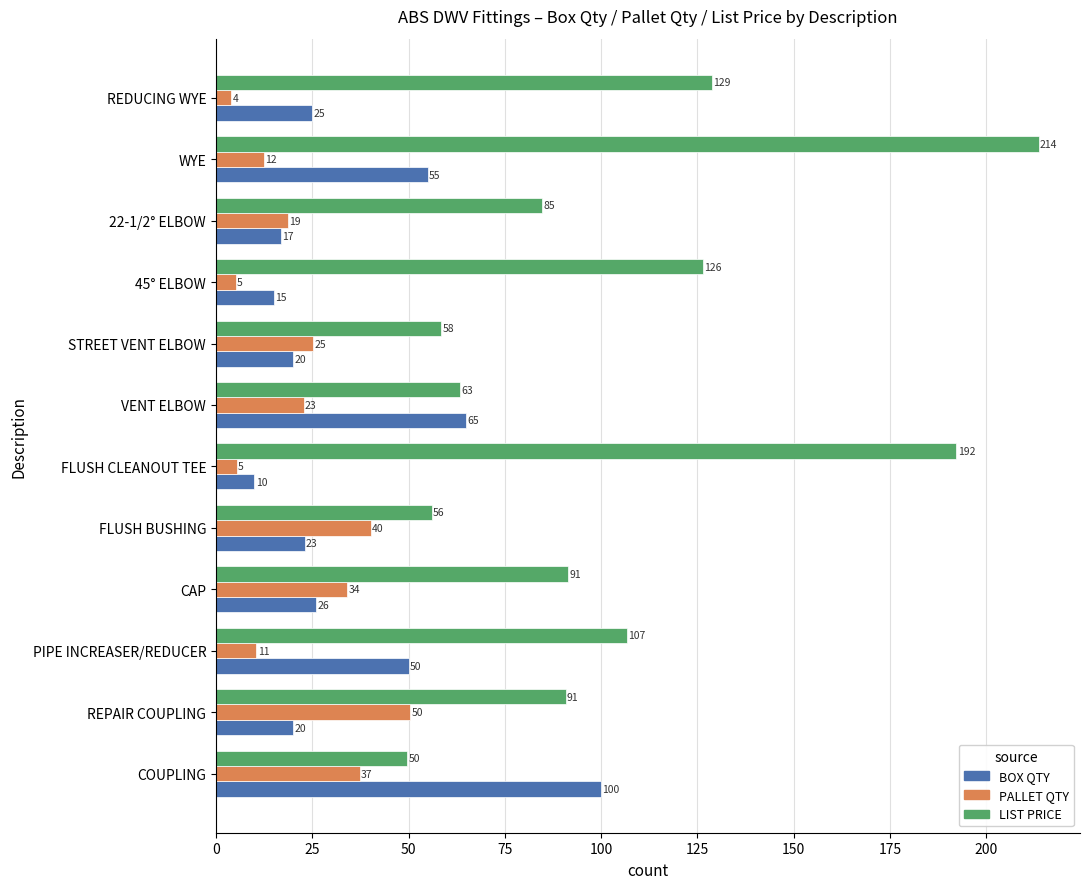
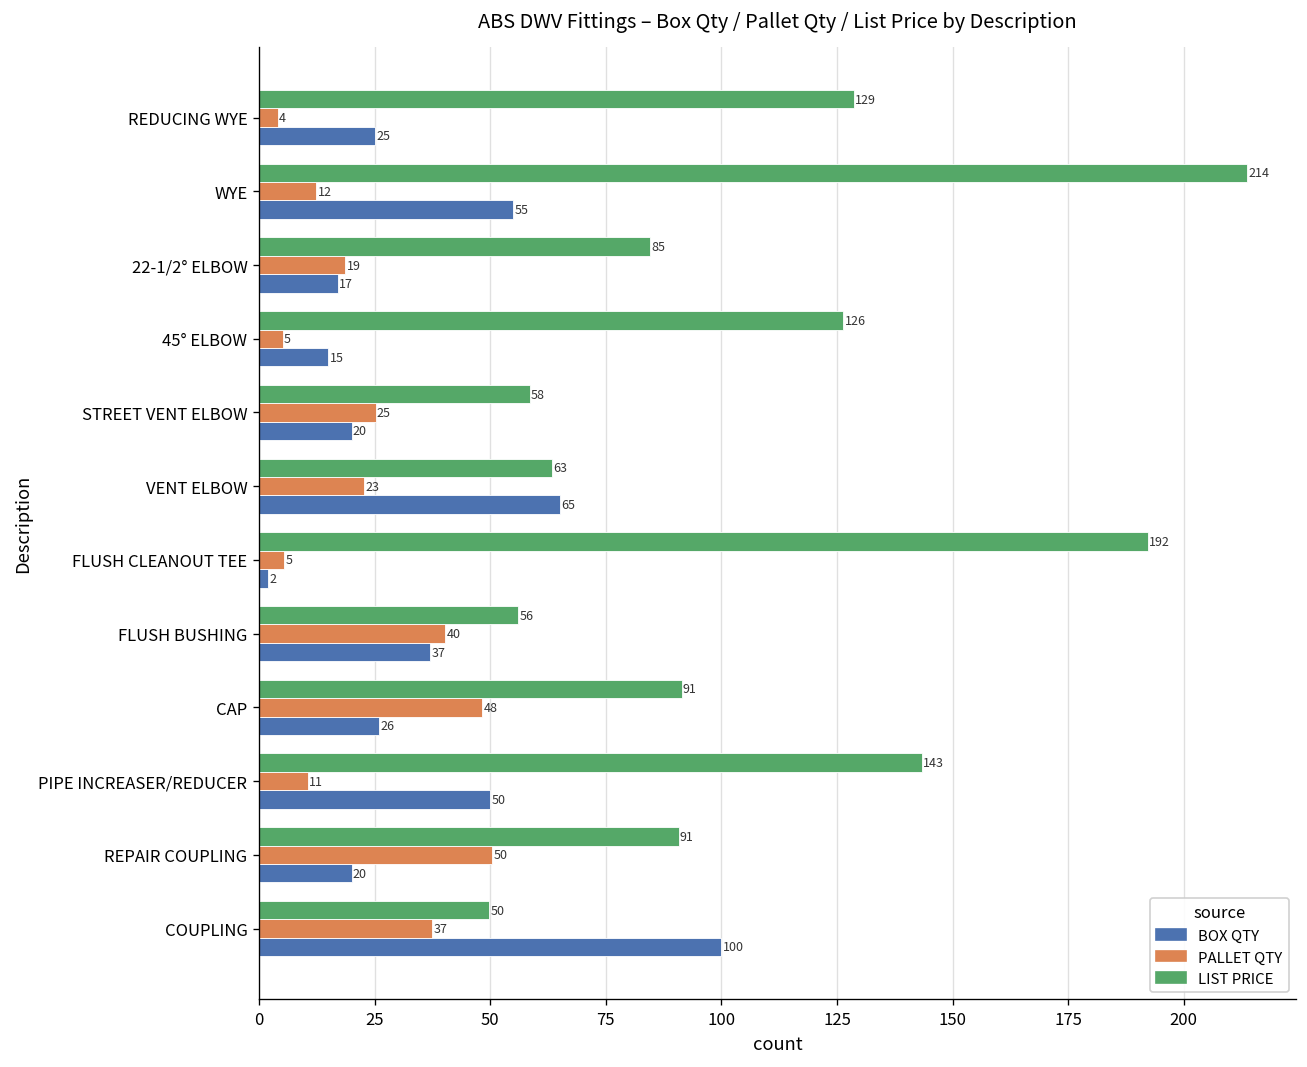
BOX QTY, FLUSH CLEANOUT TEE: 10 -> 2
BOX QTY, FLUSH BUSHING: 23 -> 37
PALLET QTY, CAP: 34 -> 48
LIST PRICE, PIPE INCREASER/REDUCER: 107 -> 143
